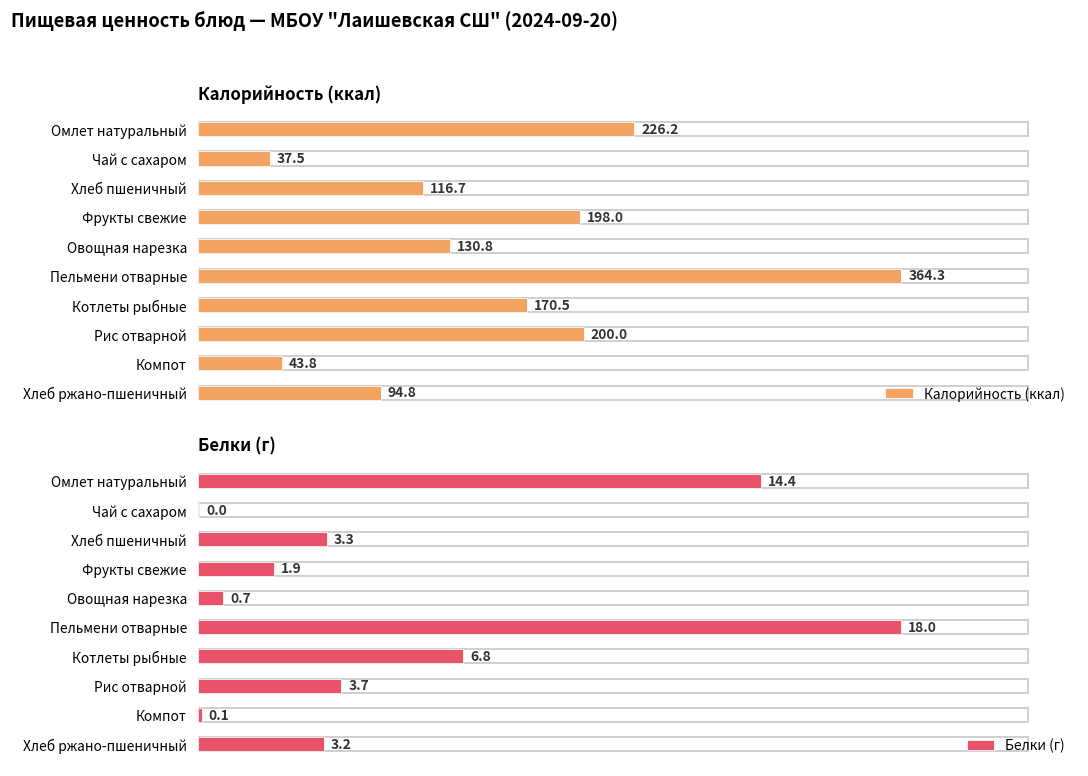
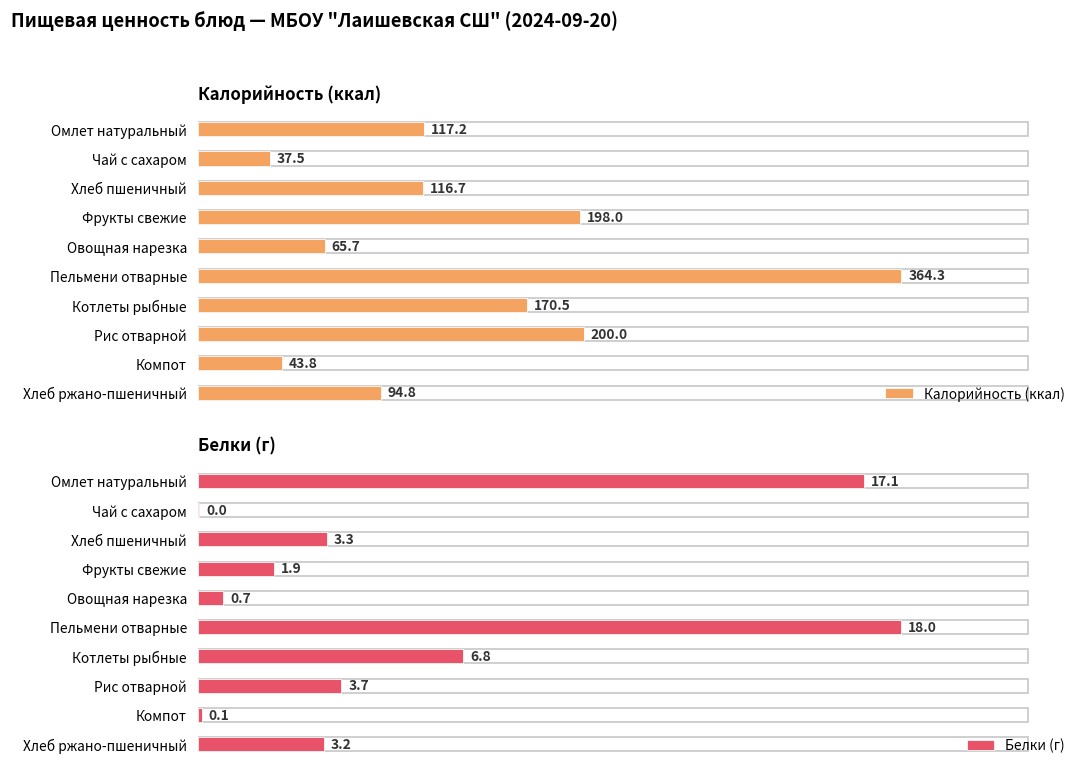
Калорийность (ккал), Омлет натуральный: 226.2 -> 117.2
Калорийность (ккал), Овощная нарезка: 130.8 -> 65.7
Белки (г), Омлет натуральный: 14.4 -> 17.1
